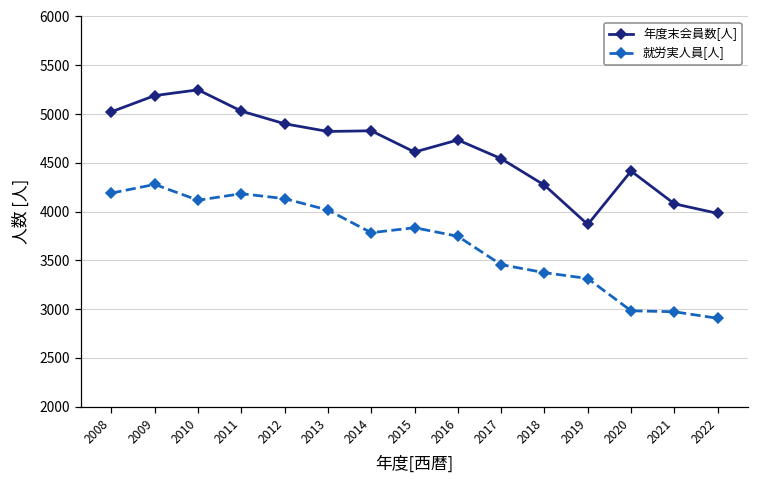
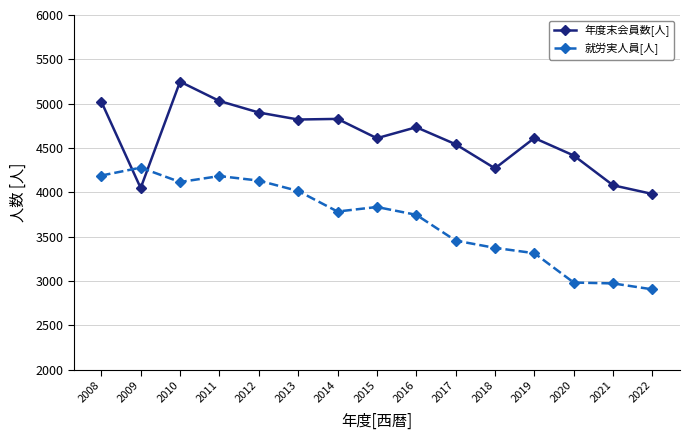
年度末会員数[人], 2009: 5200 -> 4000
年度末会員数[人], 2019: 3900 -> 4600
